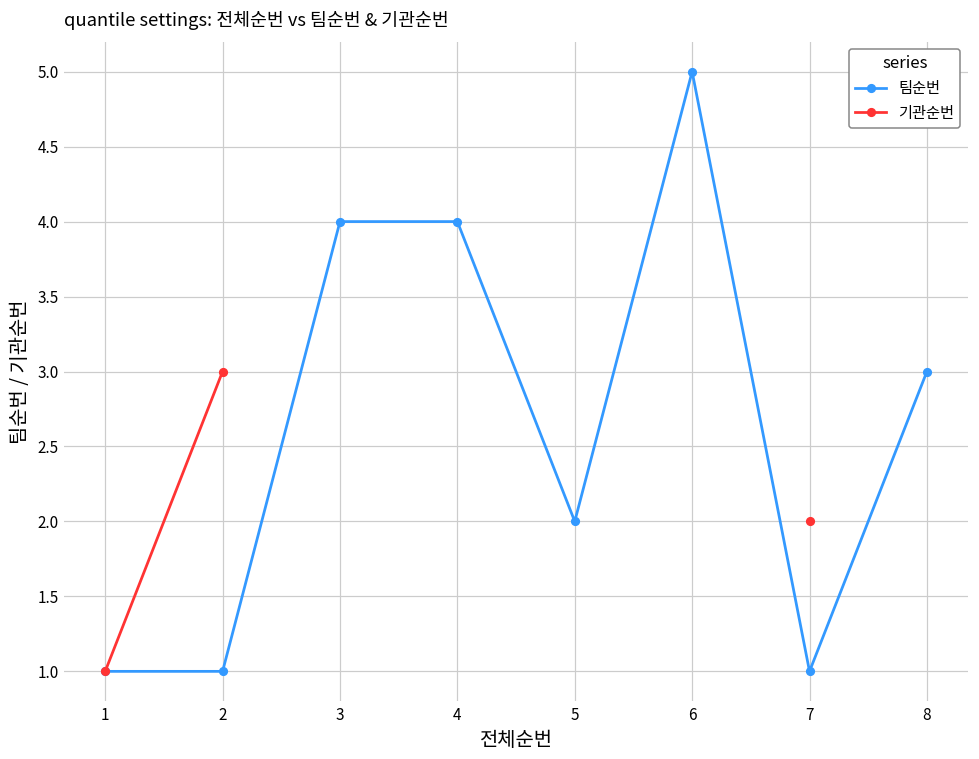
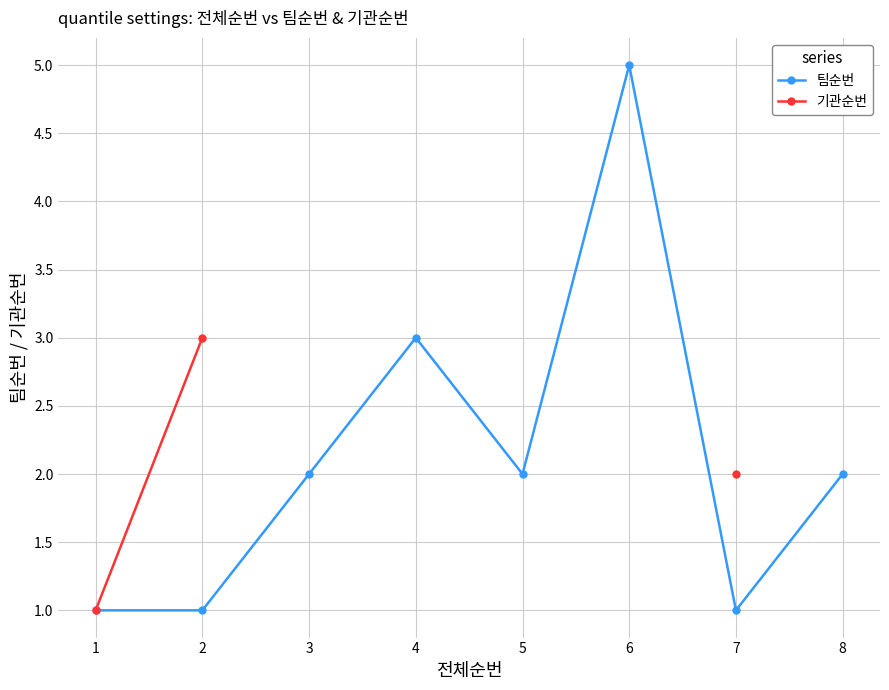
팀순번, 3: 4 -> 2
팀순번, 4: 4 -> 3
팀순번, 8: 3 -> 2
